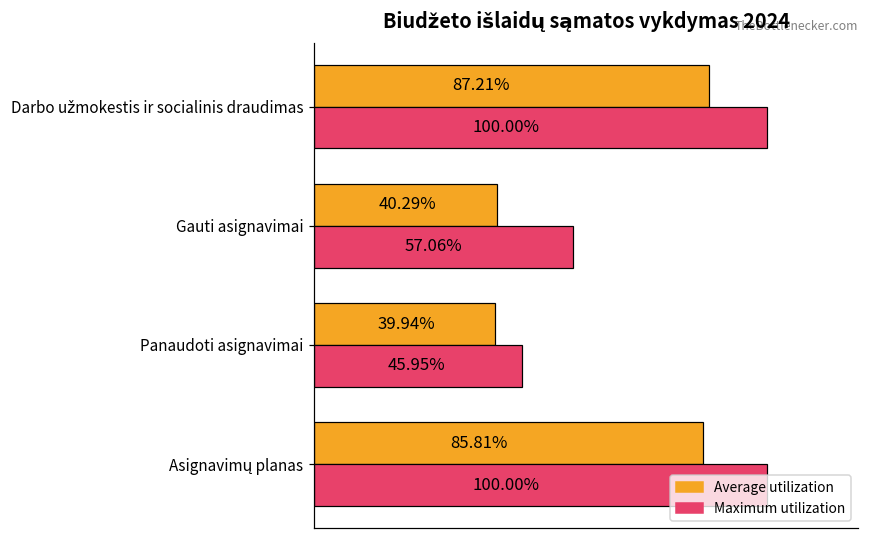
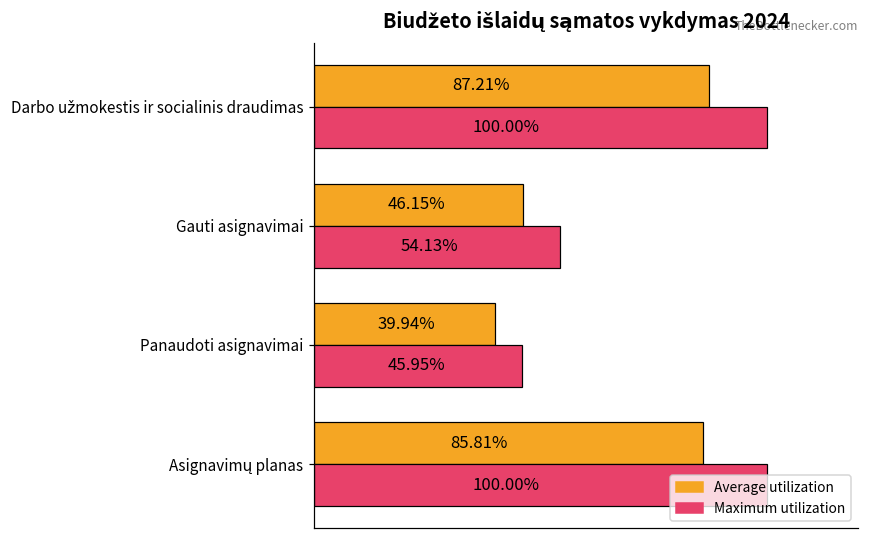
Average utilization, Gauti asignavimai: 40.29% -> 46.15%
Maximum utilization, Gauti asignavimai: 57.06% -> 54.13%
